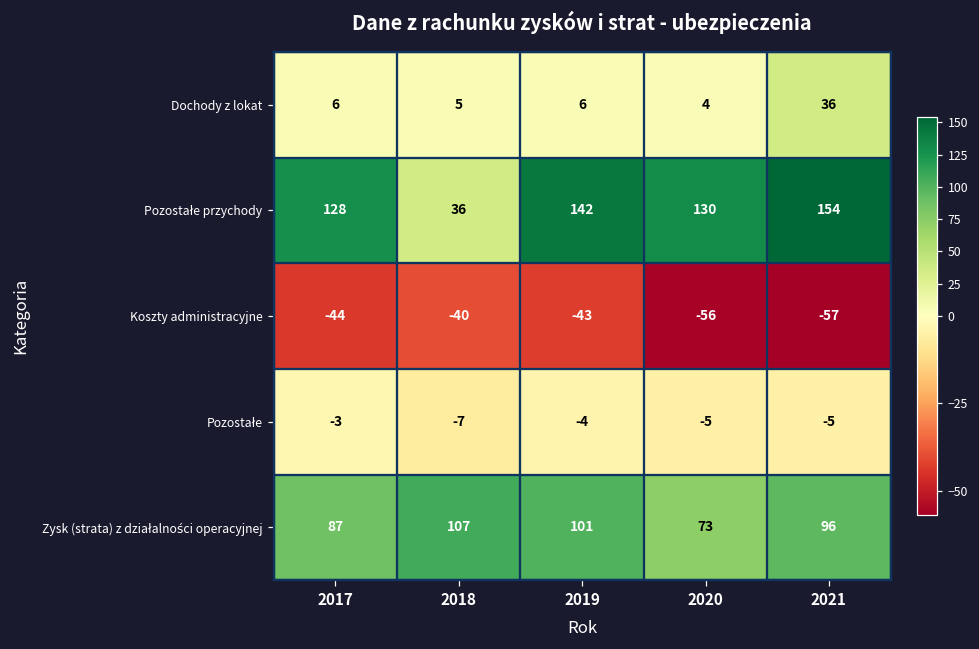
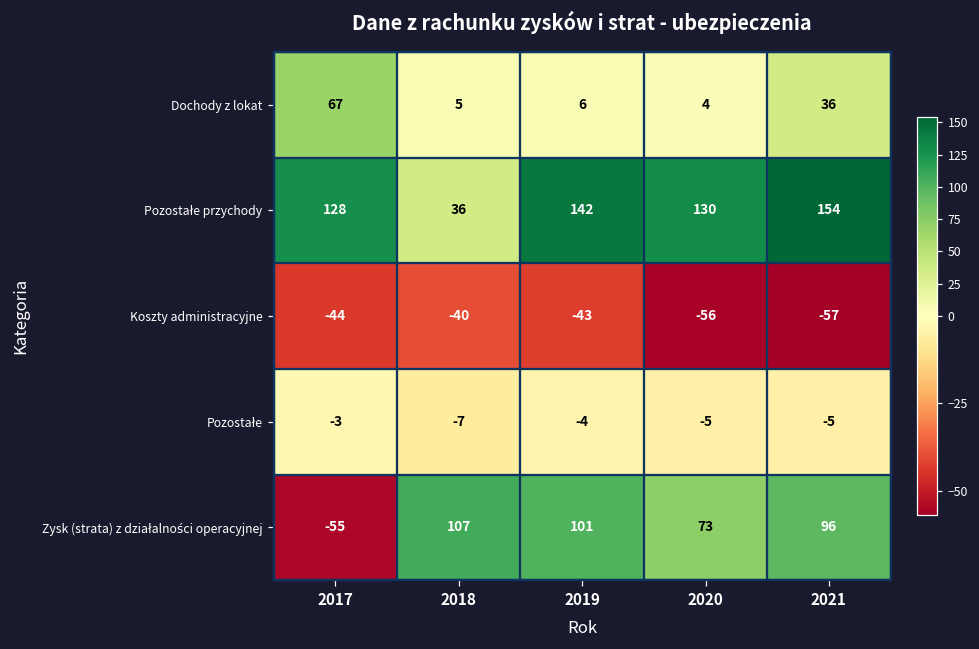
Dochody z lokat, 2017: 6 -> 67
Zysk (strata) z działalności operacyjnej, 2017: 87 -> -55
